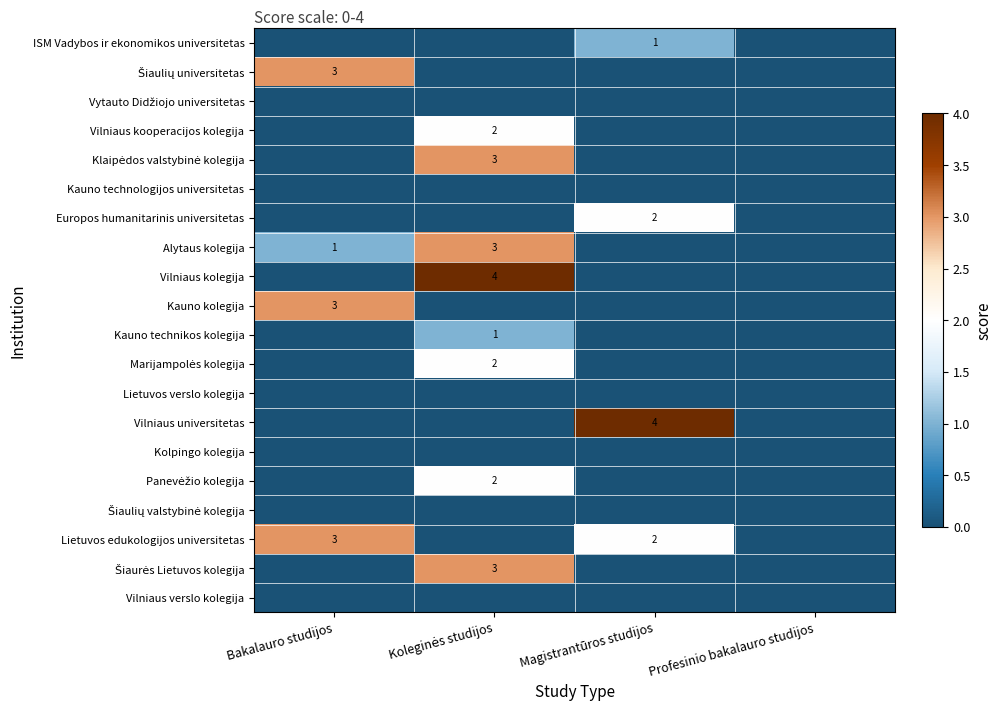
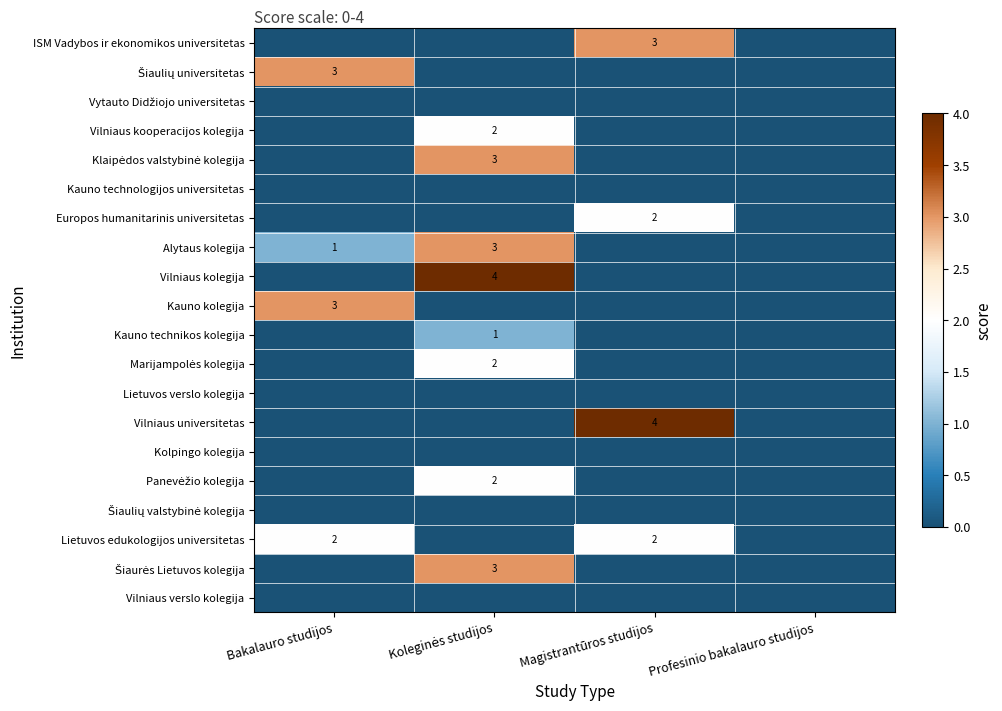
ISM Vadybos ir ekonomikos universitetas, Magistrantūros studijos: 1 -> 3
Lietuvos edukologijos universitetas, Bakalauro studijos: 3 -> 2
